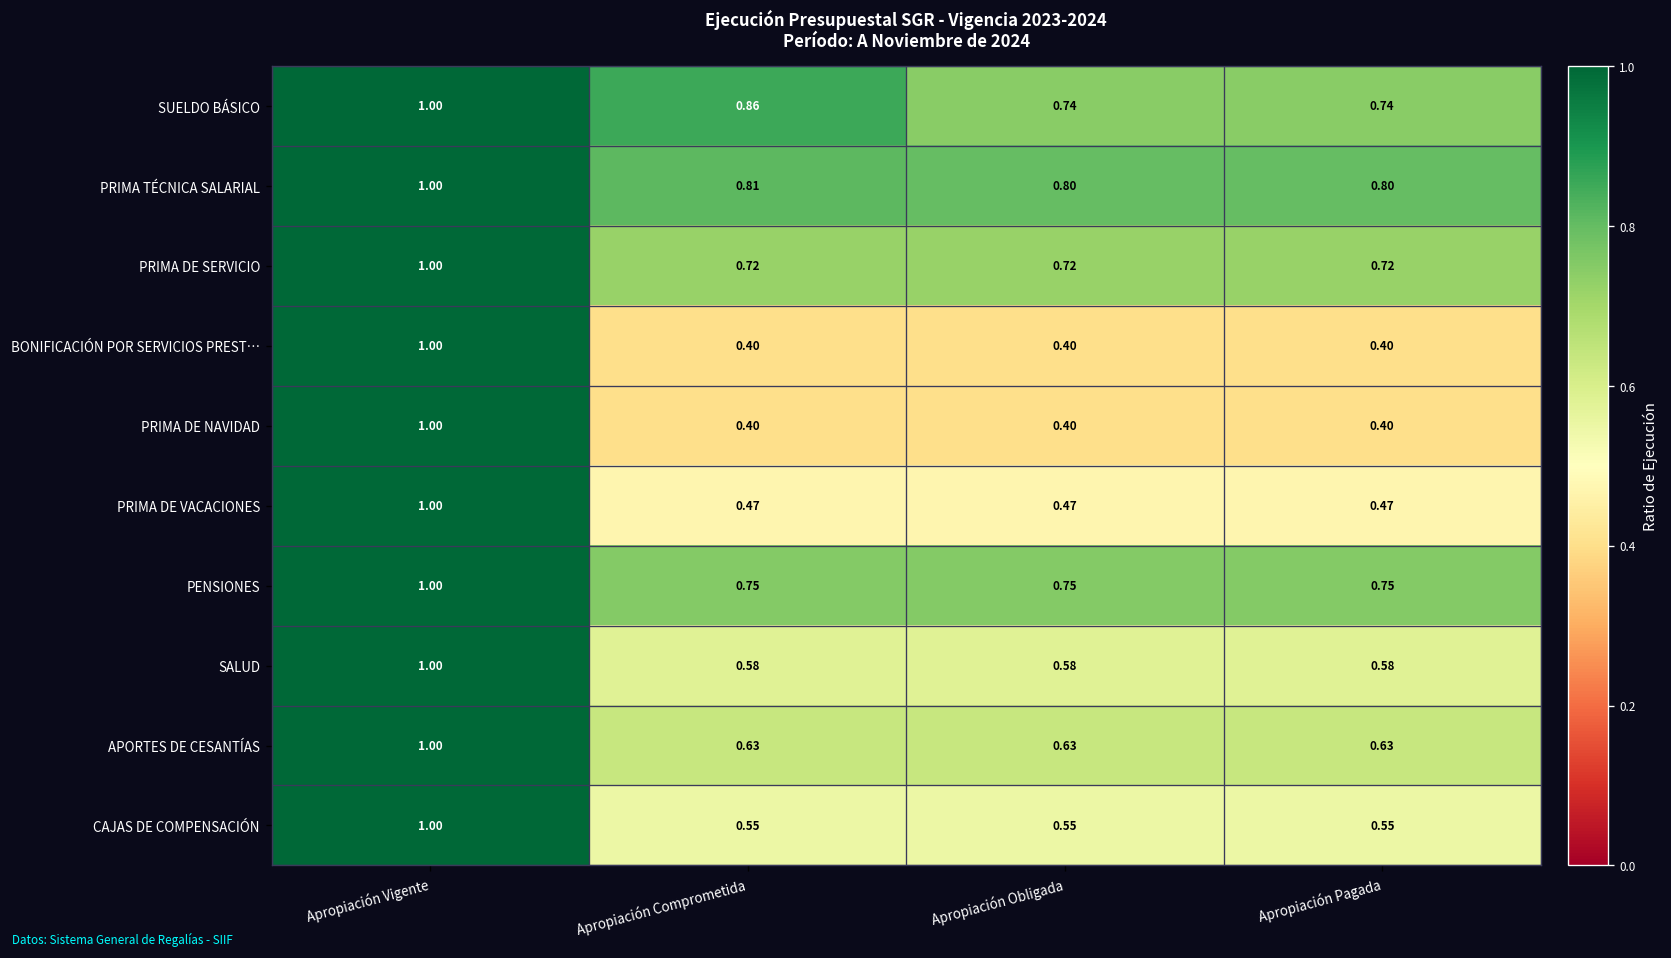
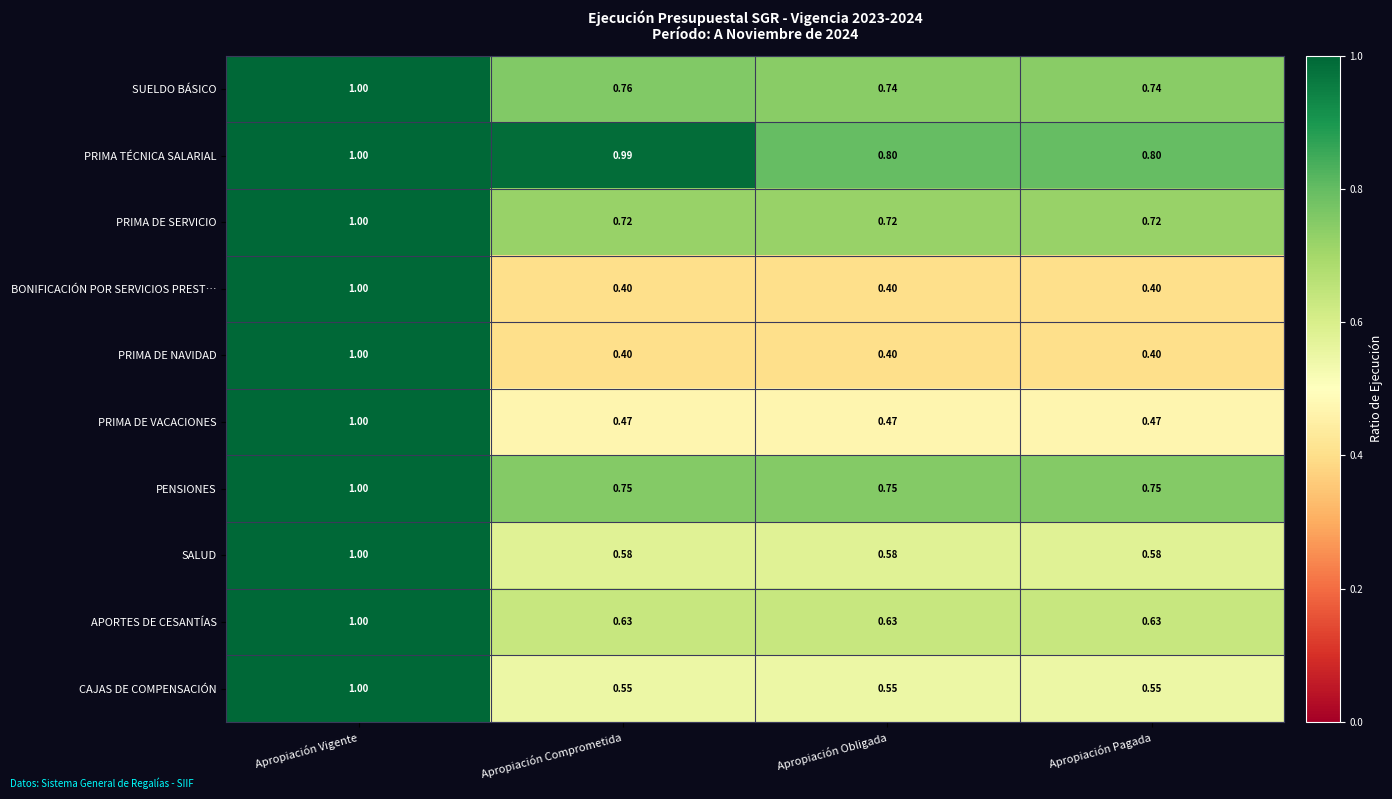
SUELDO BÁSICO, Apropiación Comprometida: 0.86 -> 0.76
PRIMA TÉCNICA SALARIAL, Apropiación Comprometida: 0.81 -> 0.99
